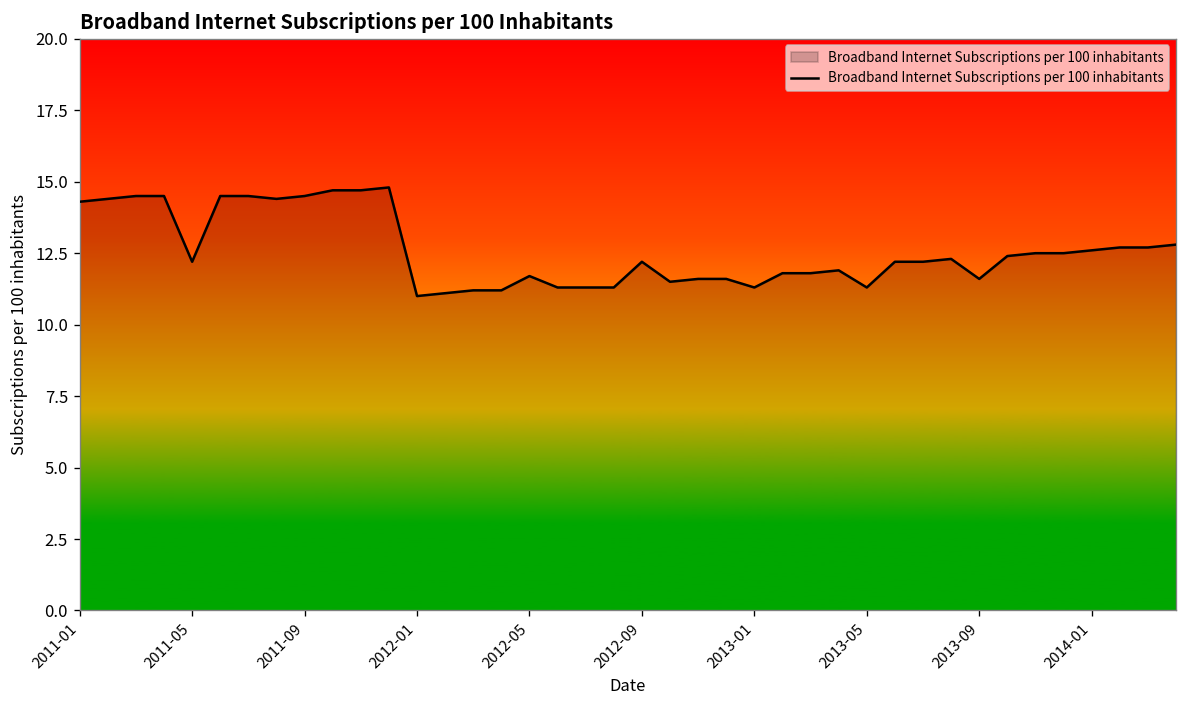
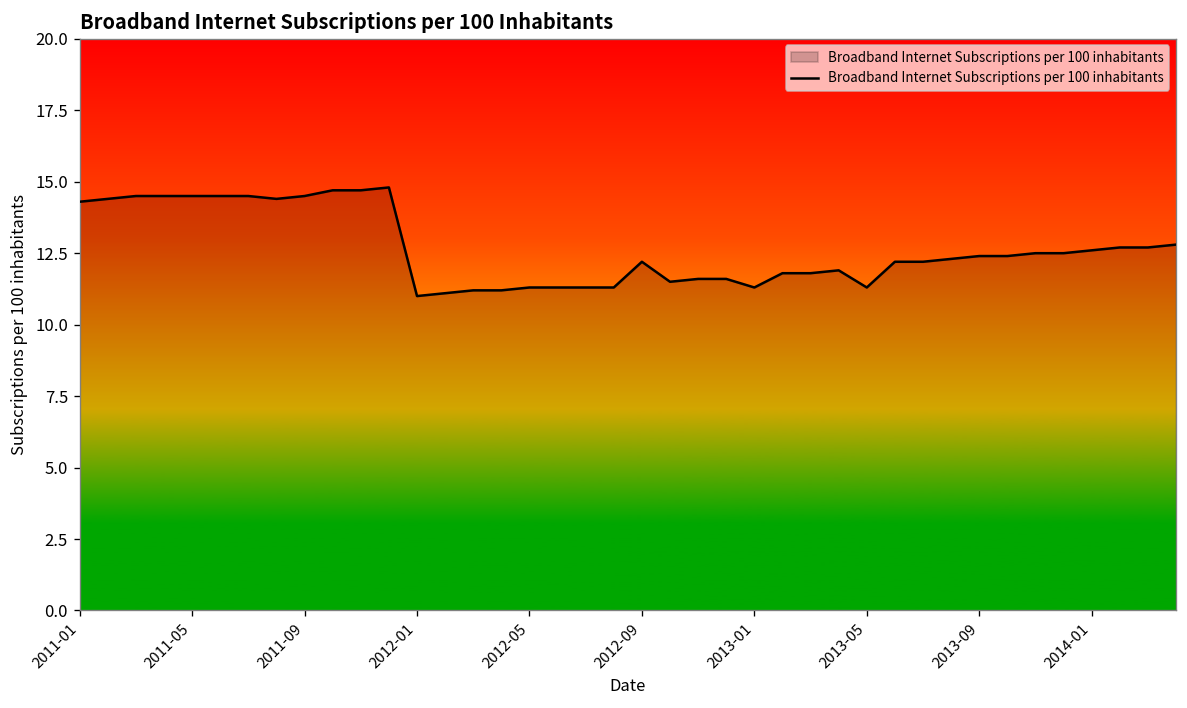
2011-05: 12.2 -> 14.5
2012-05: 11.7 -> 11.3
2013-09: 11.6 -> 12.4
